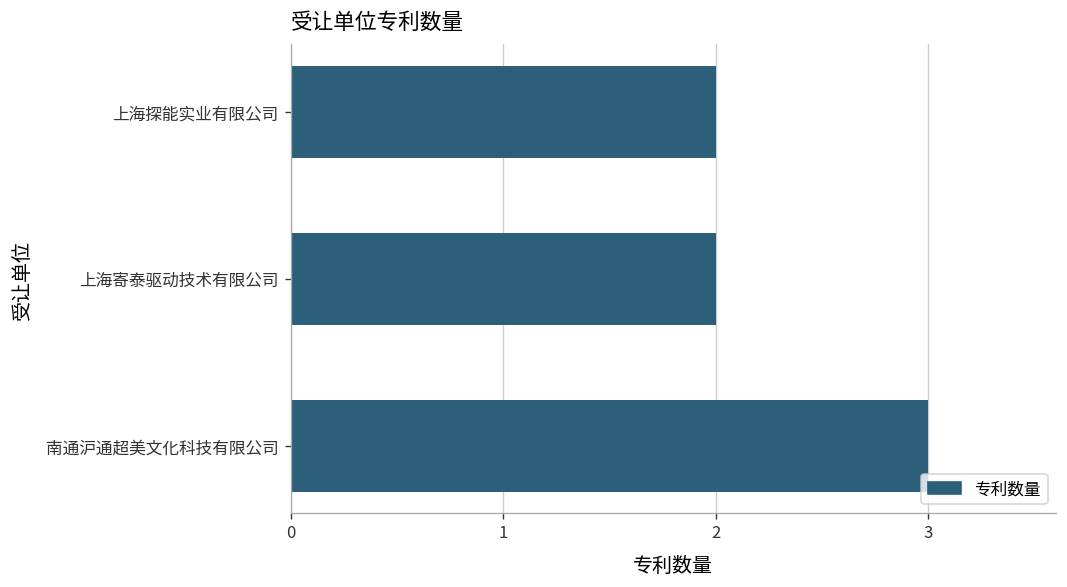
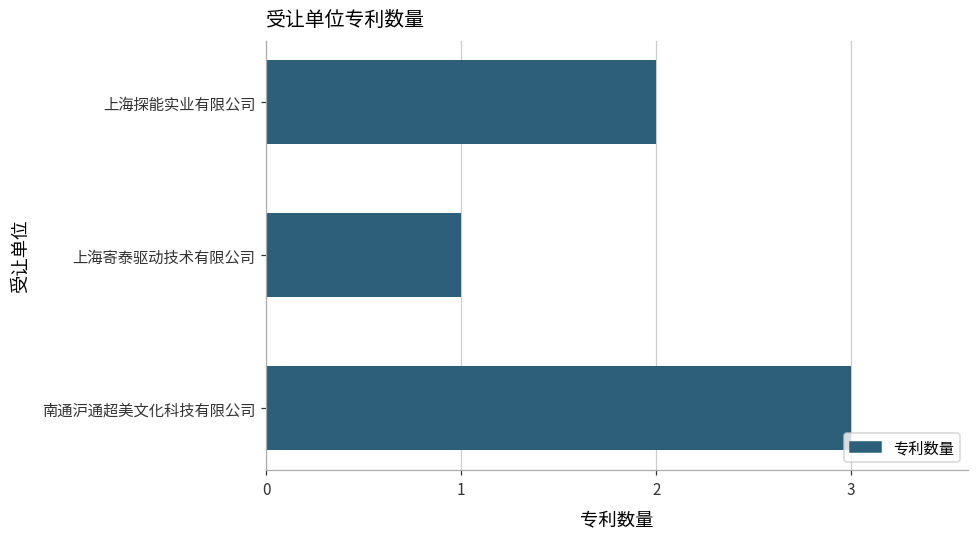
上海寄泰驱动技术有限公司: 2 -> 1
